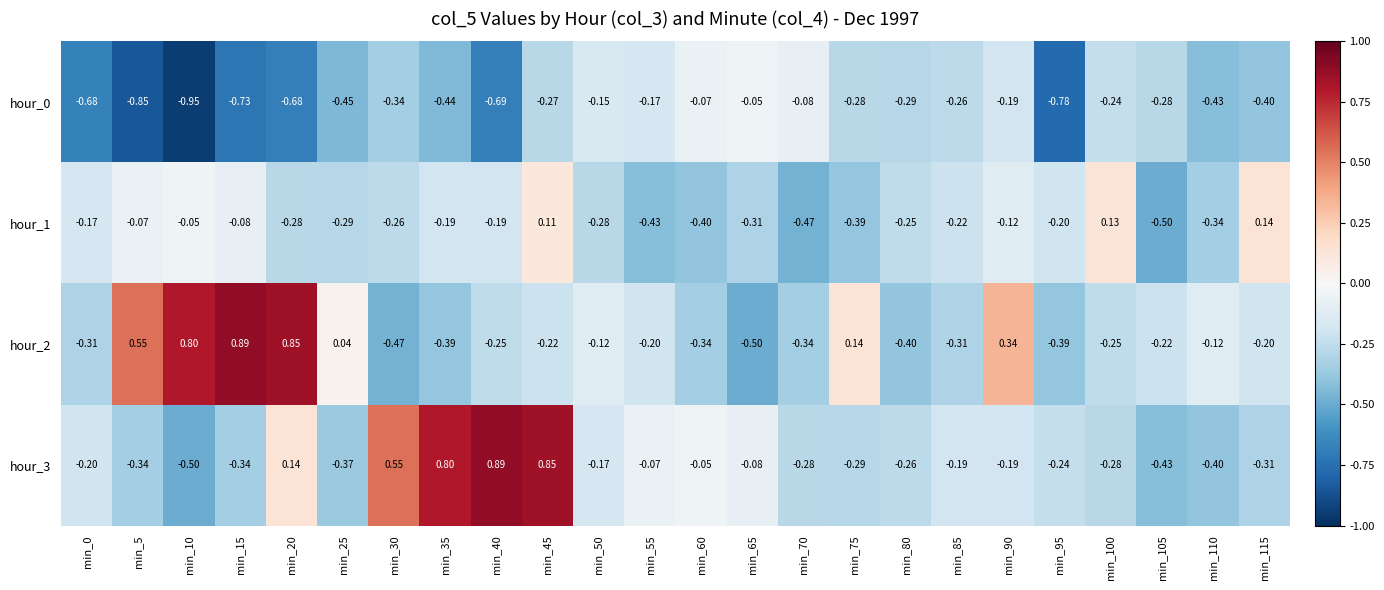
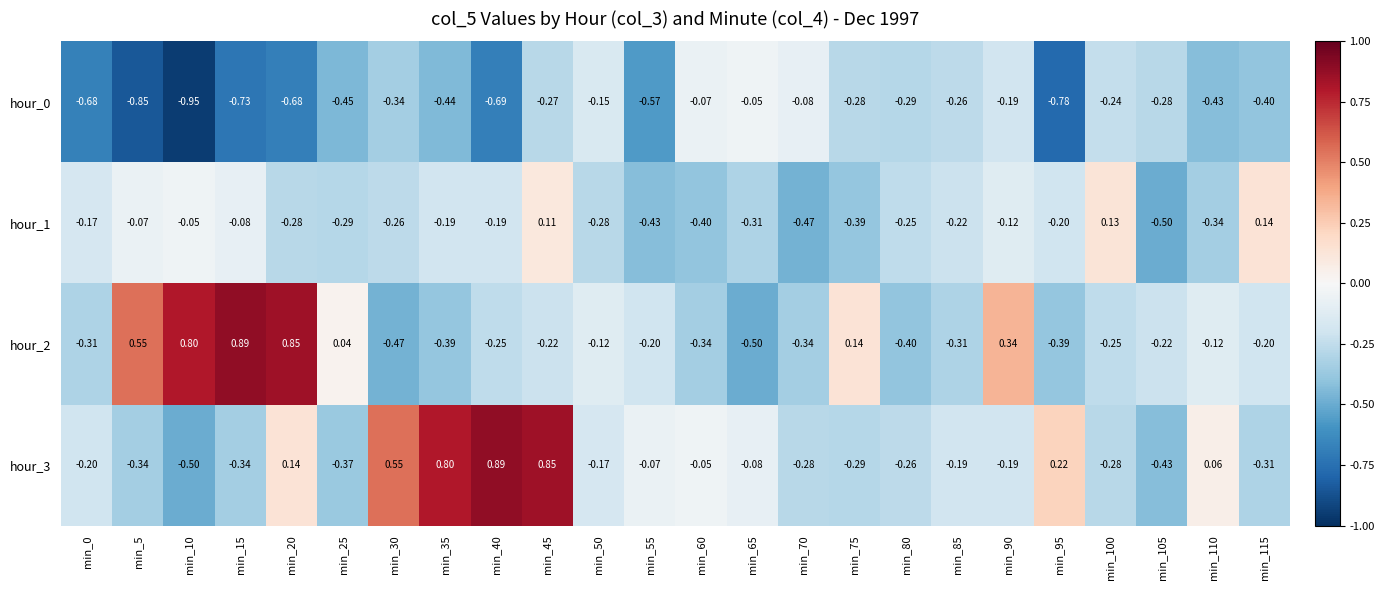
hour_0, min_55: -0.17 -> -0.57
hour_3, min_95: -0.24 -> 0.22
hour_3, min_110: -0.40 -> 0.06
